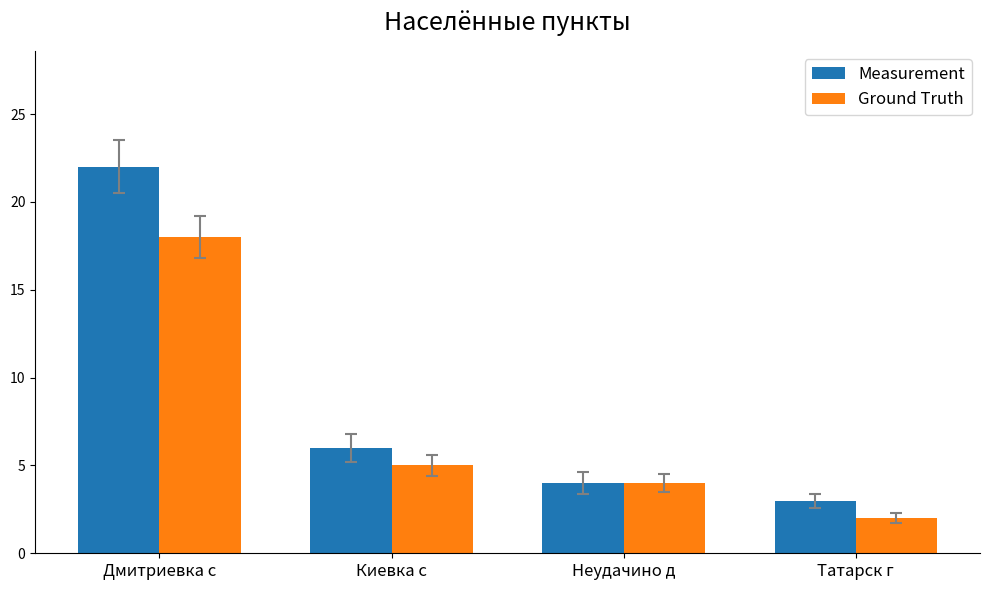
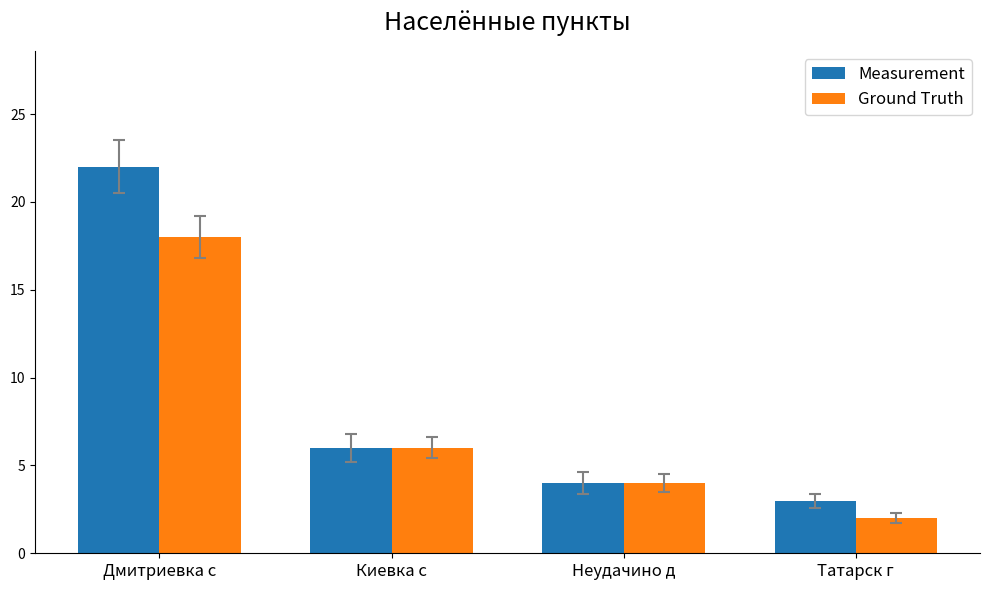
Ground Truth, Киевка с: 5 -> 6
